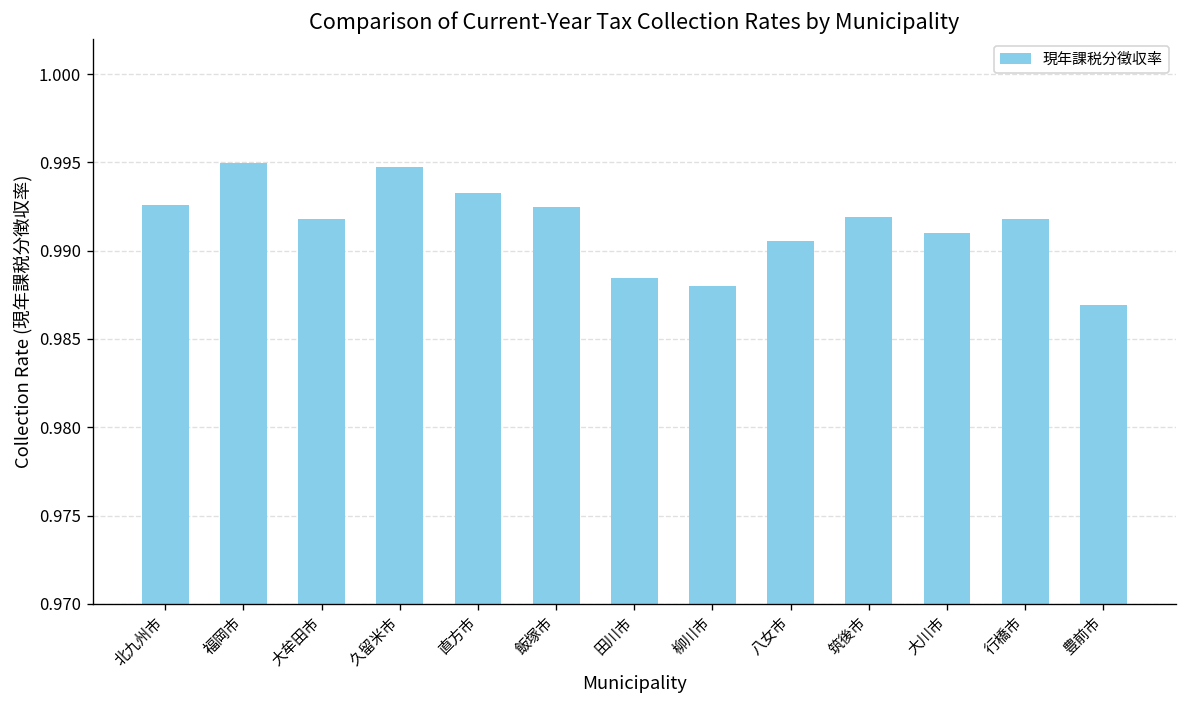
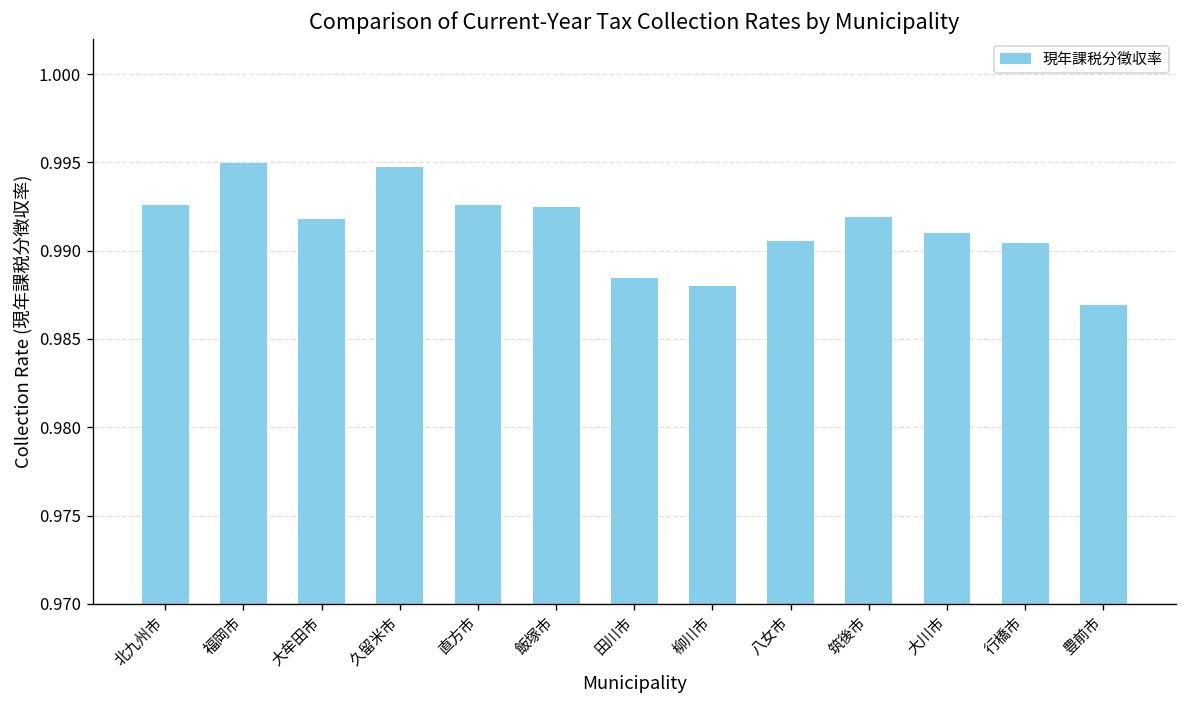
直方市: 0.9933 -> 0.9926
行橋市: 0.9918 -> 0.9904
